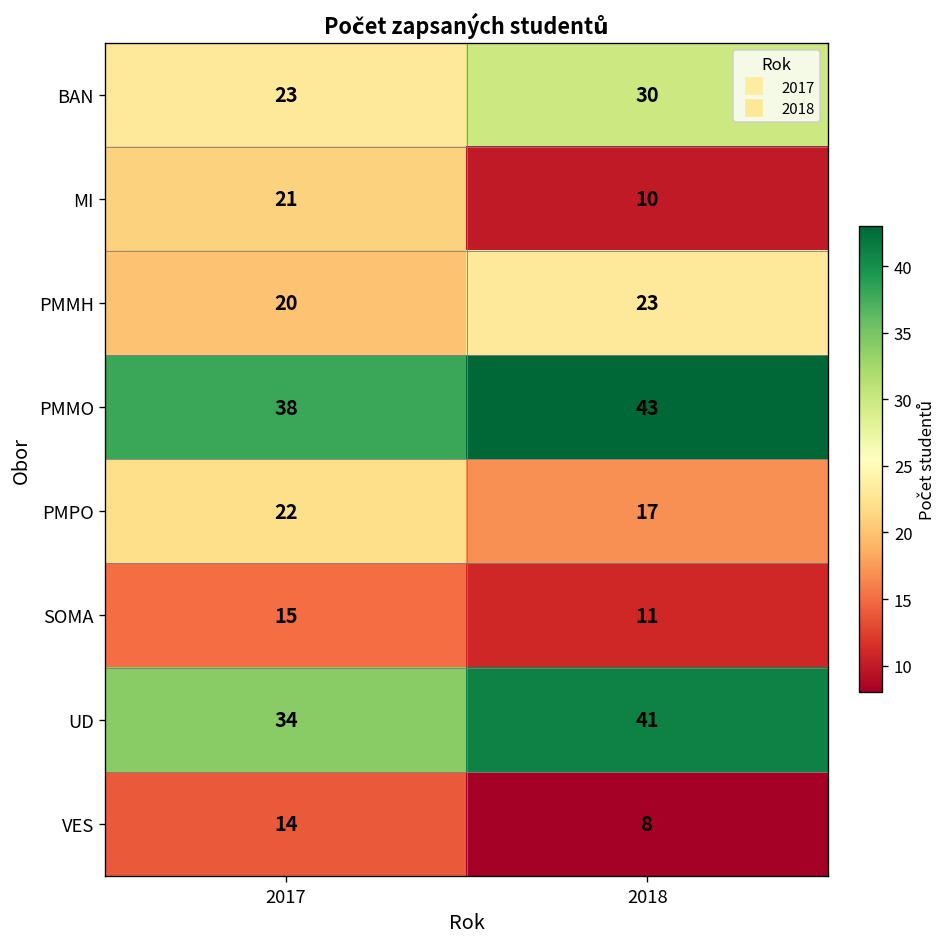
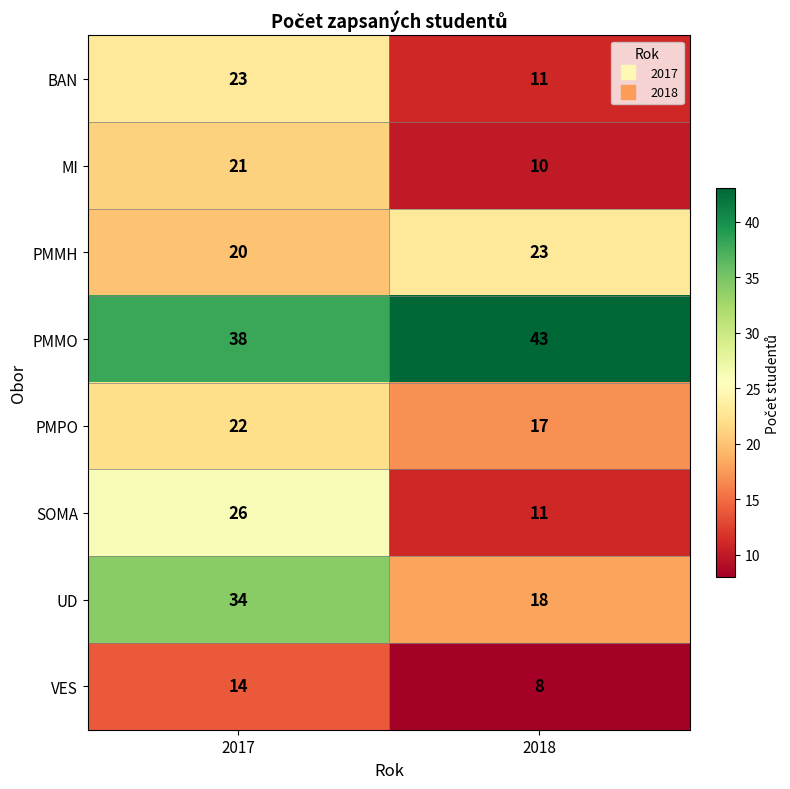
BAN, 2018: 30 -> 11
SOMA, 2017: 15 -> 26
UD, 2018: 41 -> 18
